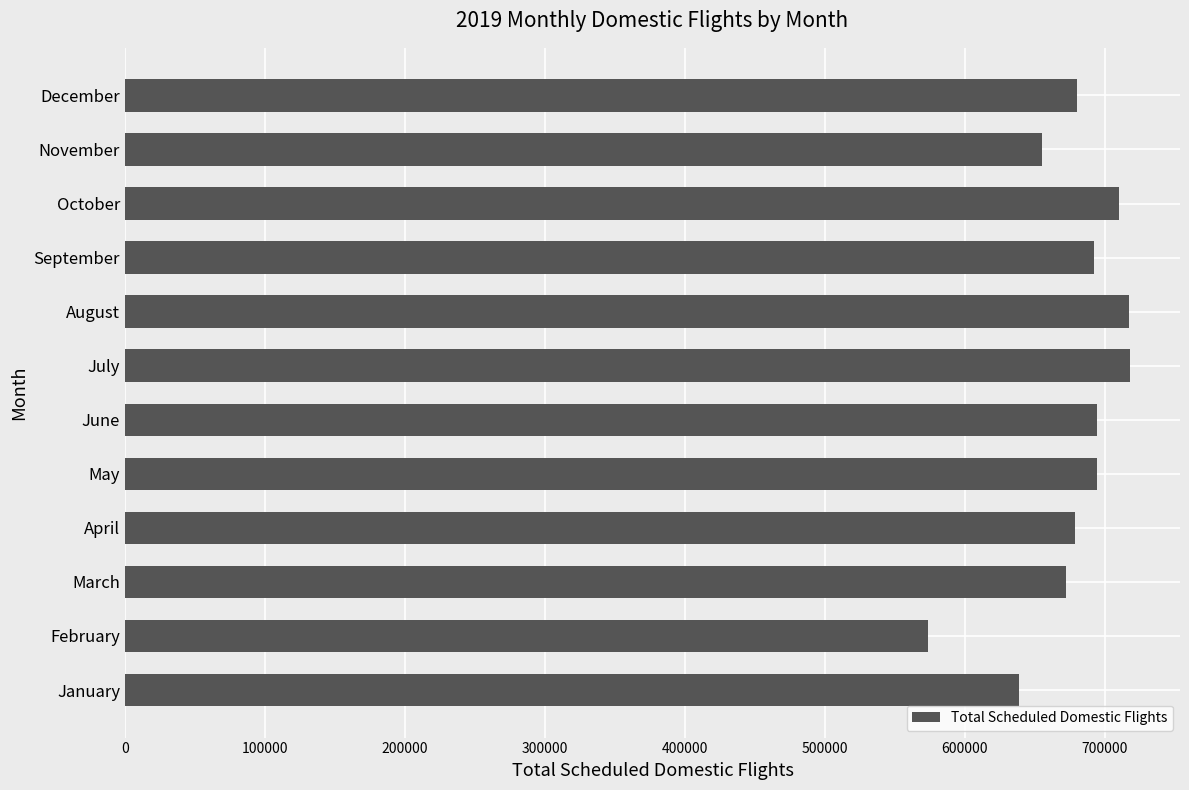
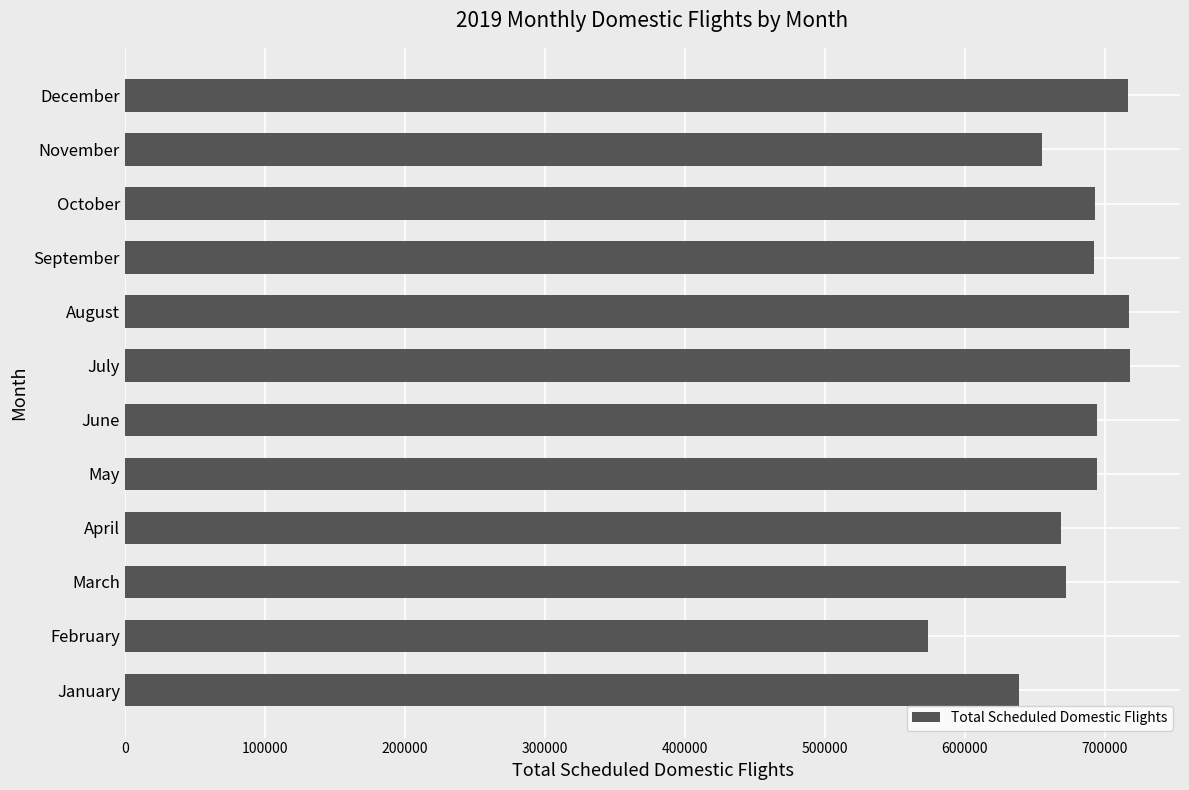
December: 680000 -> 716000
October: 710000 -> 693000
April: 678000 -> 668000
